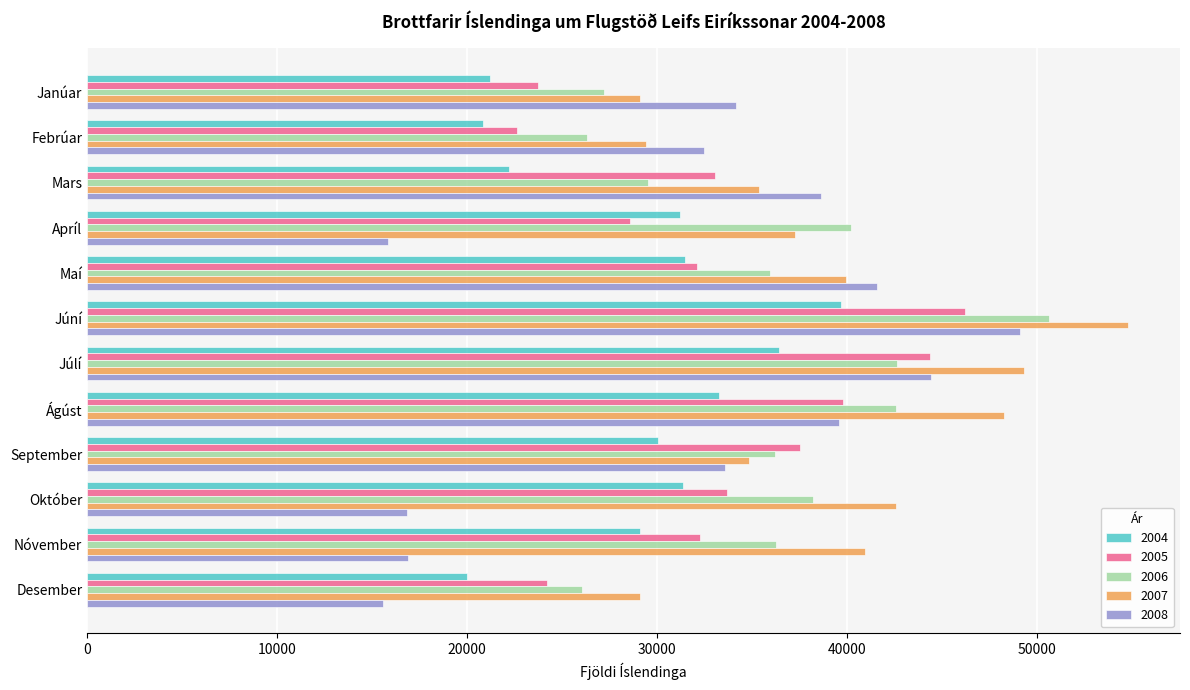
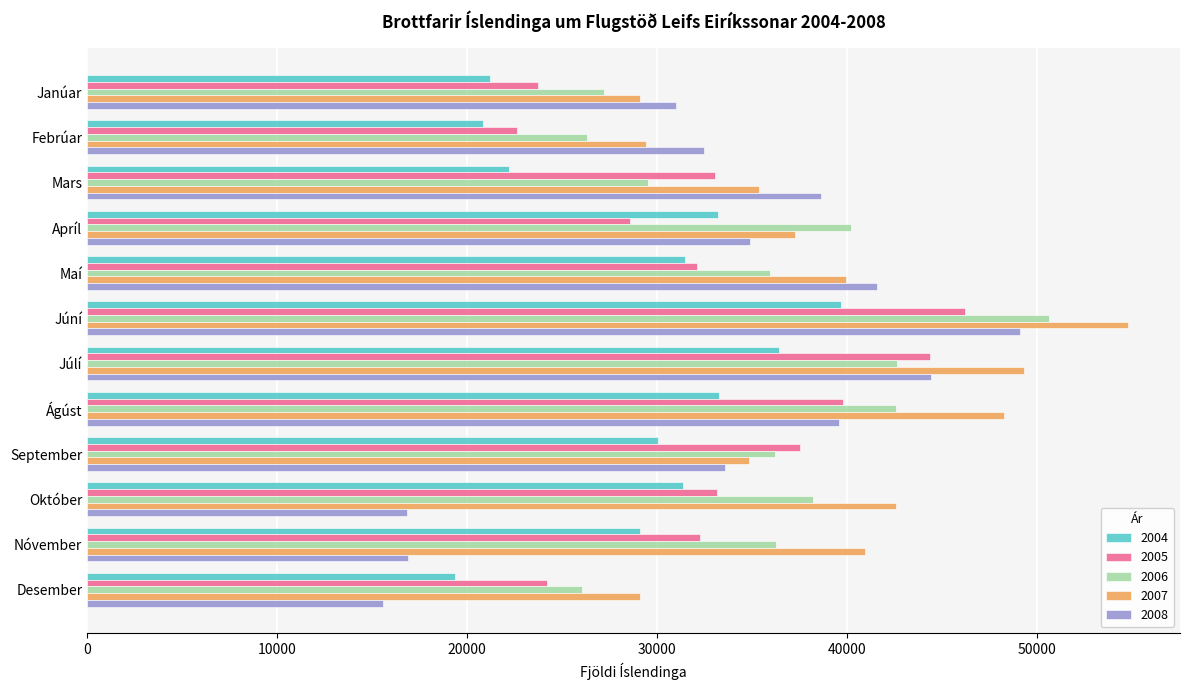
2008, Janúar: 34200 -> 31000
2004, Apríl: 31200 -> 33200
2008, Apríl: 15800 -> 34900
2005, Október: 33700 -> 33100
2004, Desember: 20000 -> 19400
